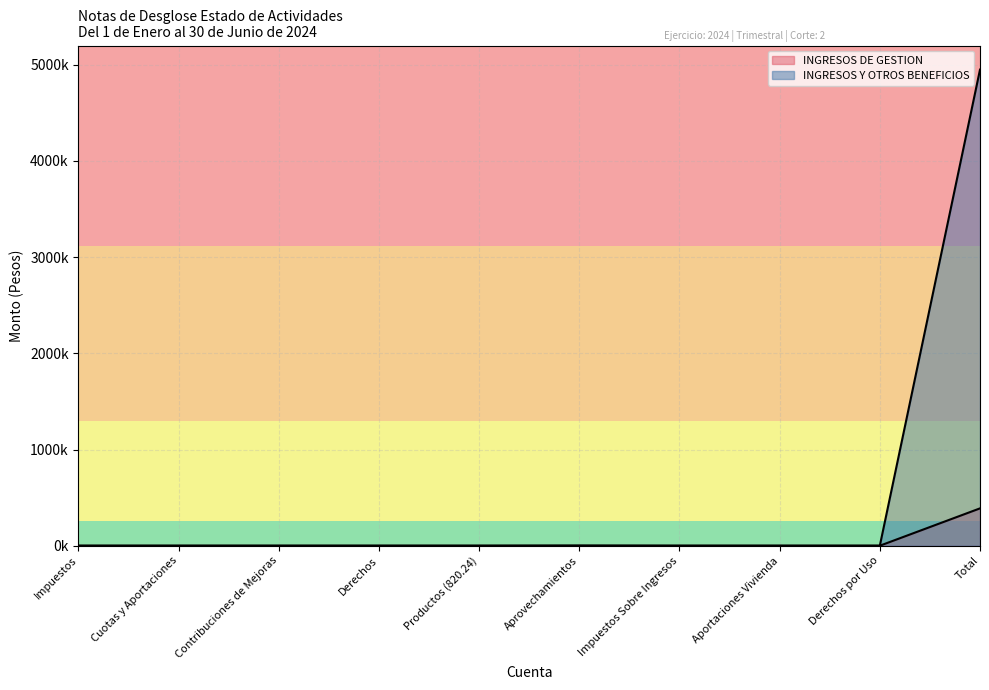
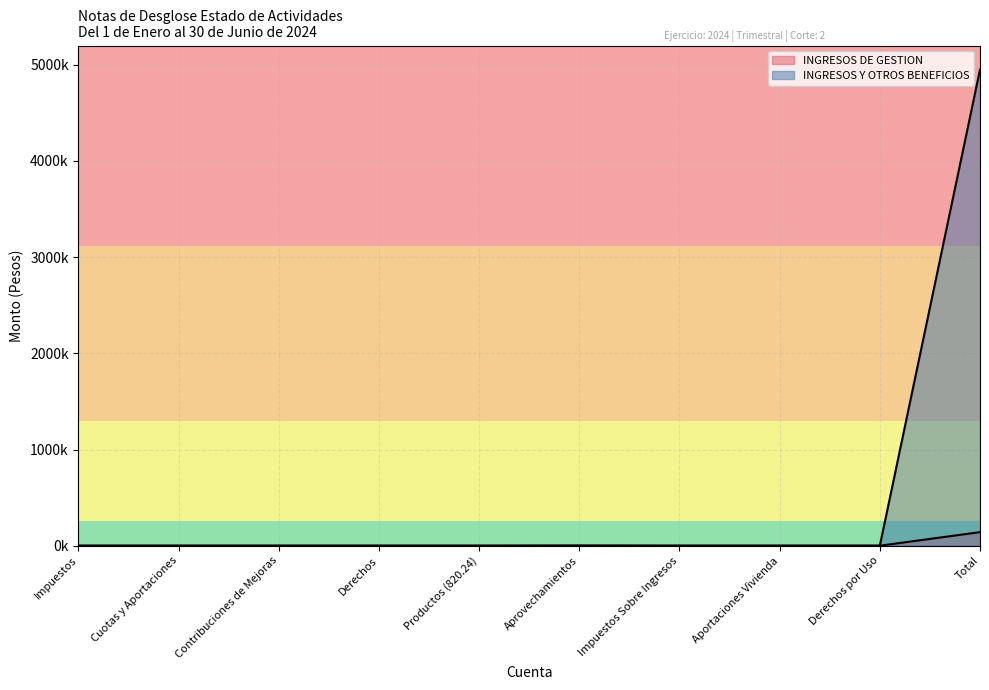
INGRESOS DE GESTION, Total: 400000 -> 100000
